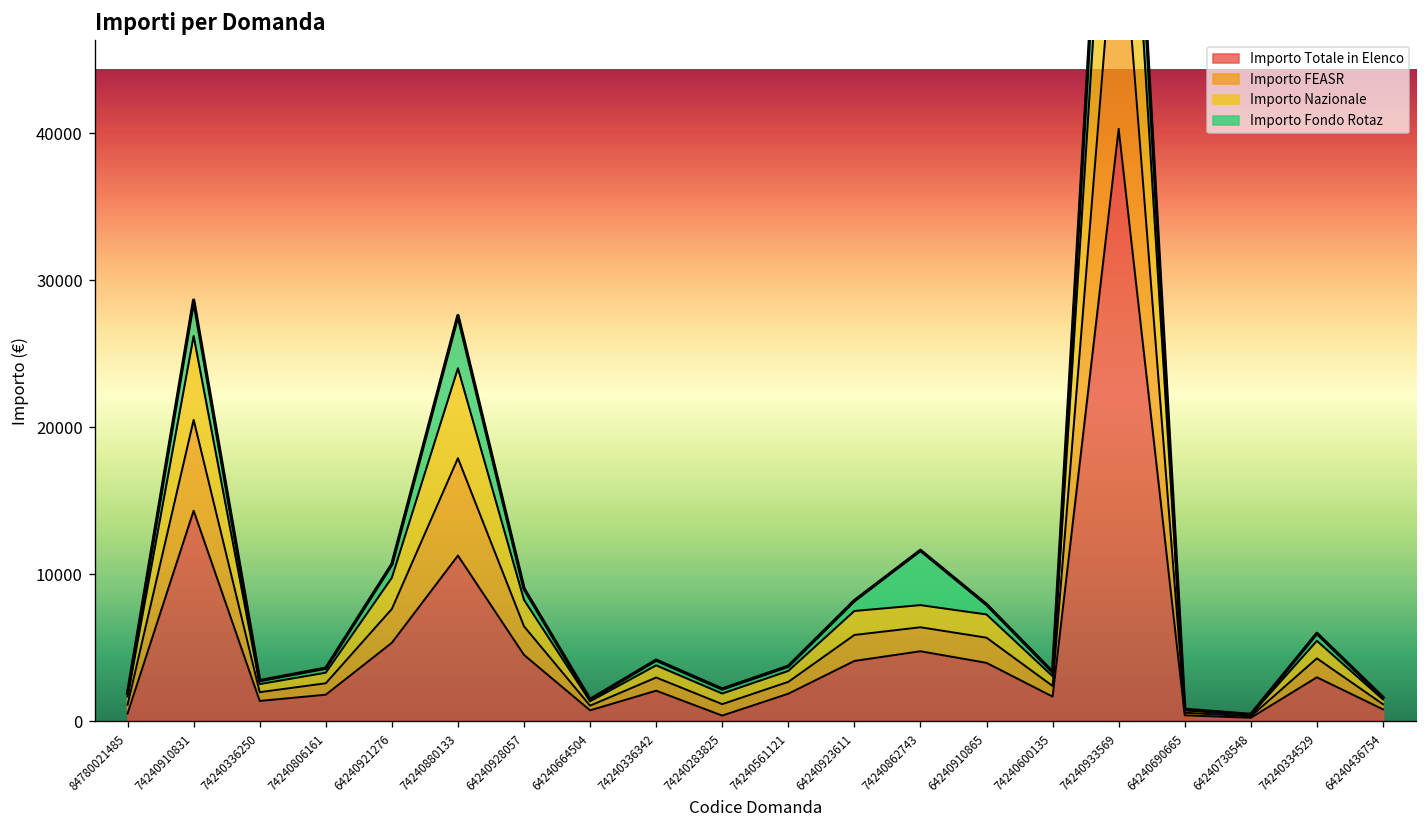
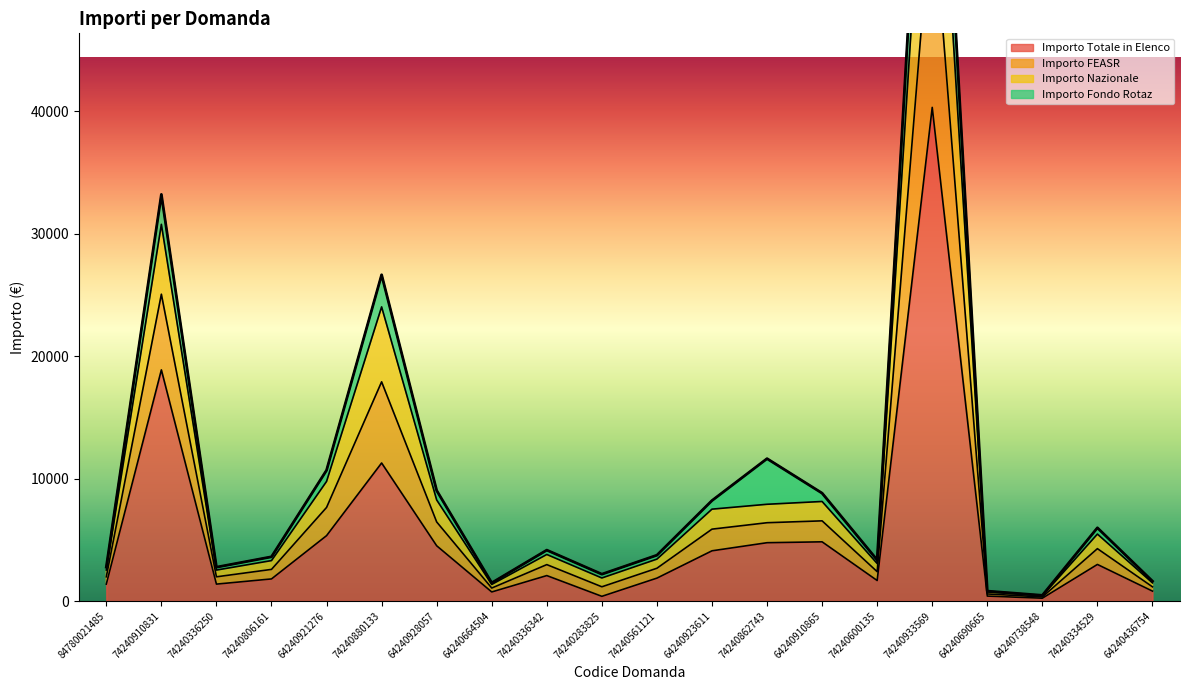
Importo Totale in Elenco, 84780021485: 500 -> 1400
Importo Totale in Elenco, 74240910831: 14300 -> 18900
Importo Fondo Rotaz, 74240880133: 3600 -> 2600
Importo Totale in Elenco, 64240910865: 4000 -> 4800
